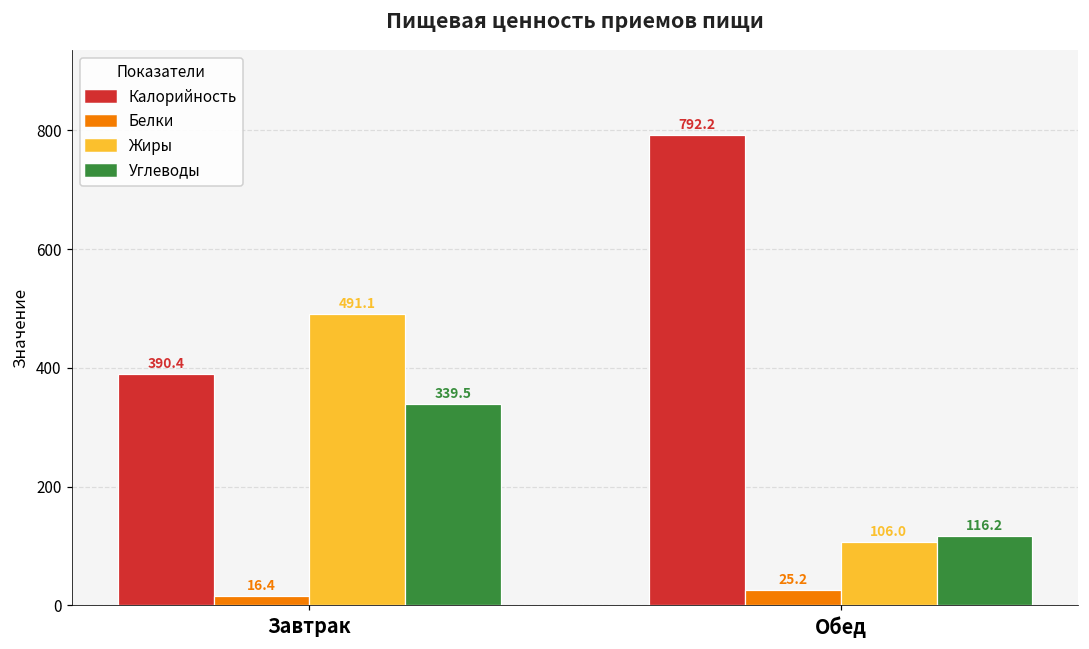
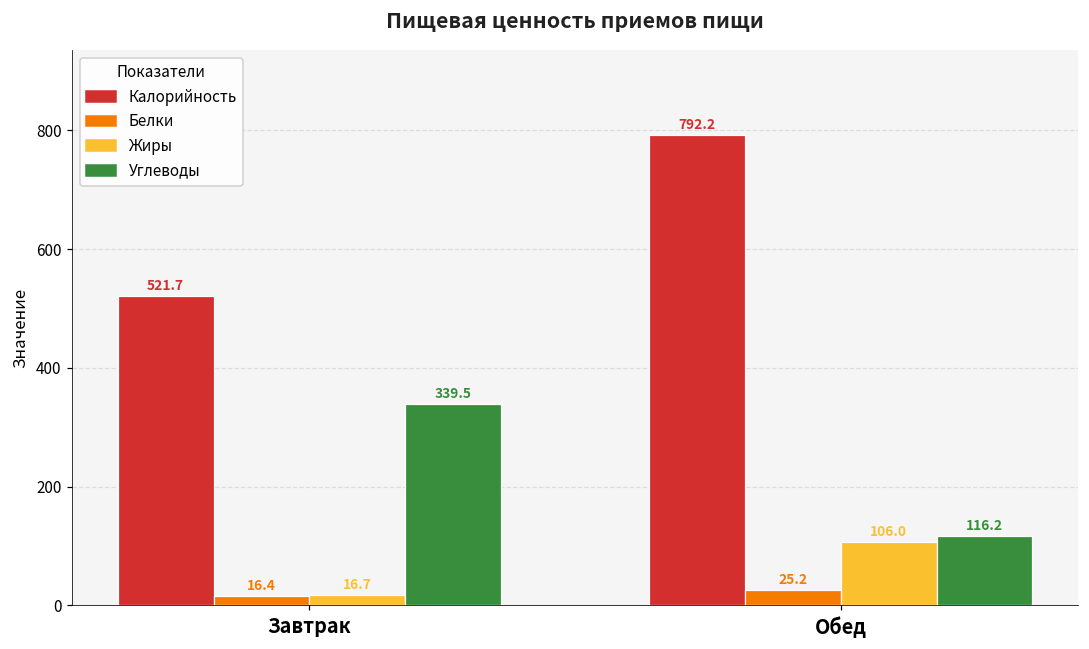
Калорийность, Завтрак: 390.4 -> 521.7
Жиры, Завтрак: 491.1 -> 16.7
